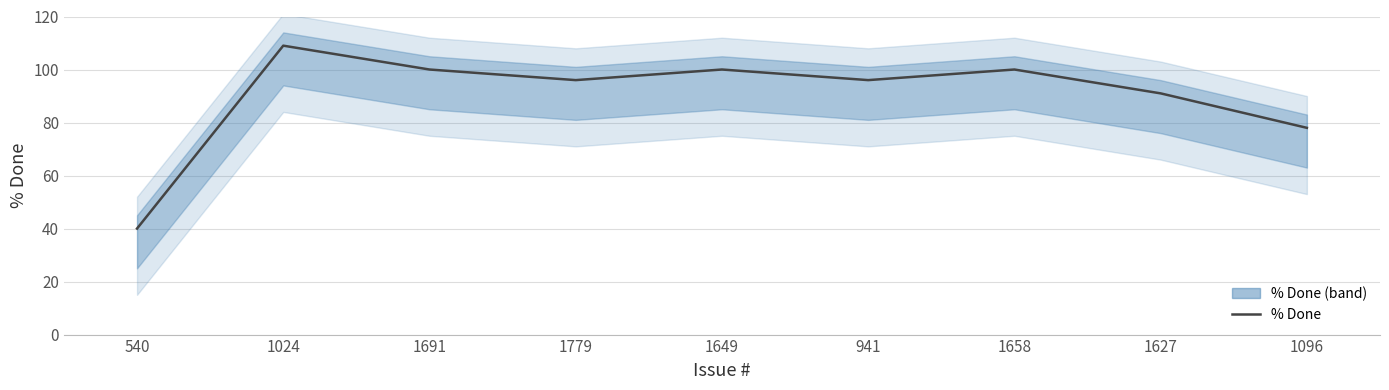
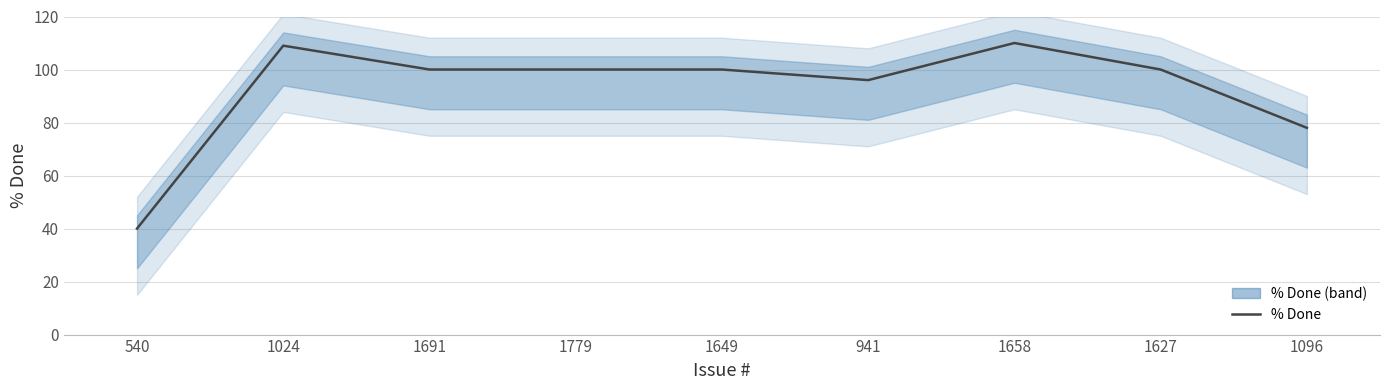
% Done, 1779: 96 -> 100
% Done, 1658: 100 -> 110
% Done, 1627: 91 -> 100
